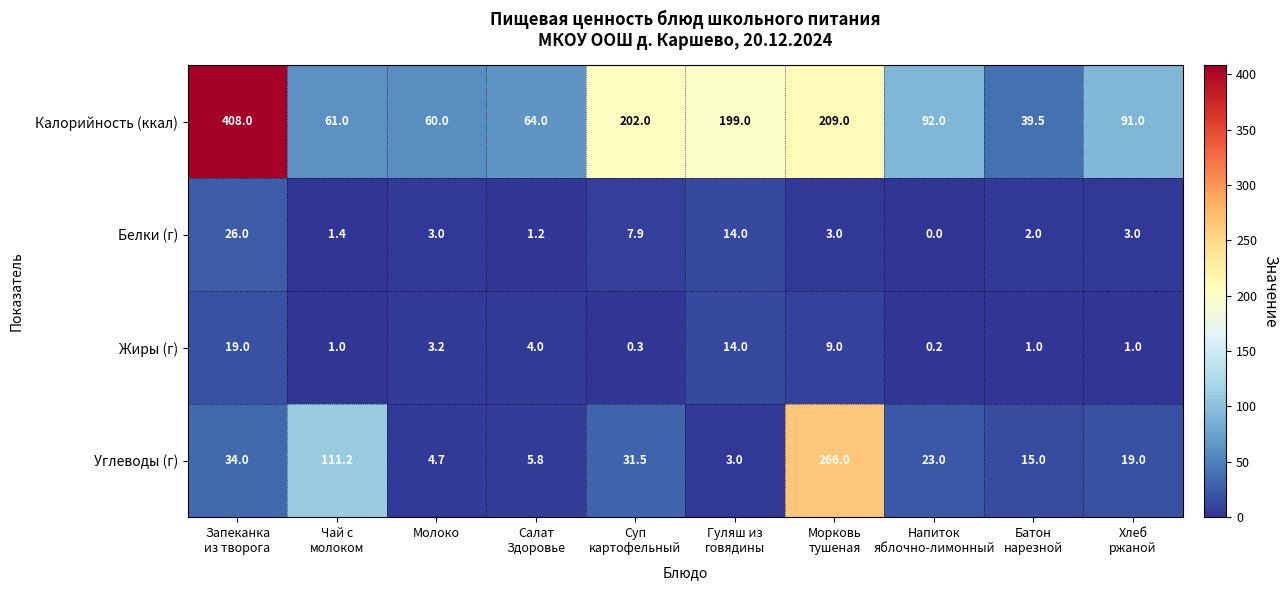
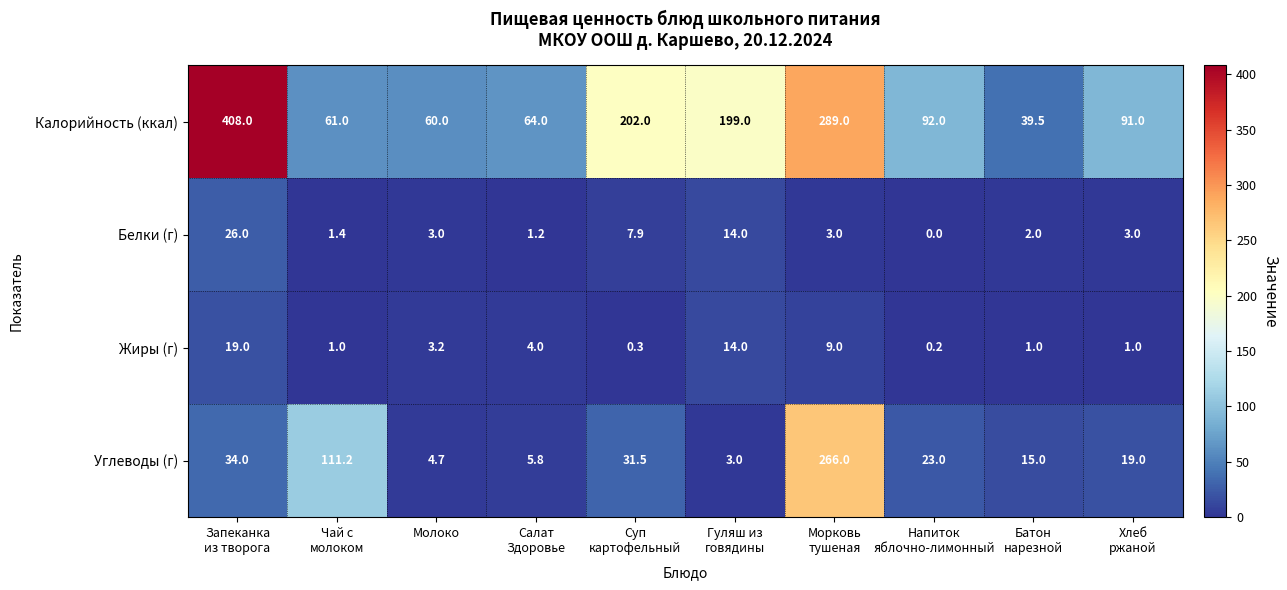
Калорийность (ккал), Морковь тушеная: 209.0 -> 289.0
